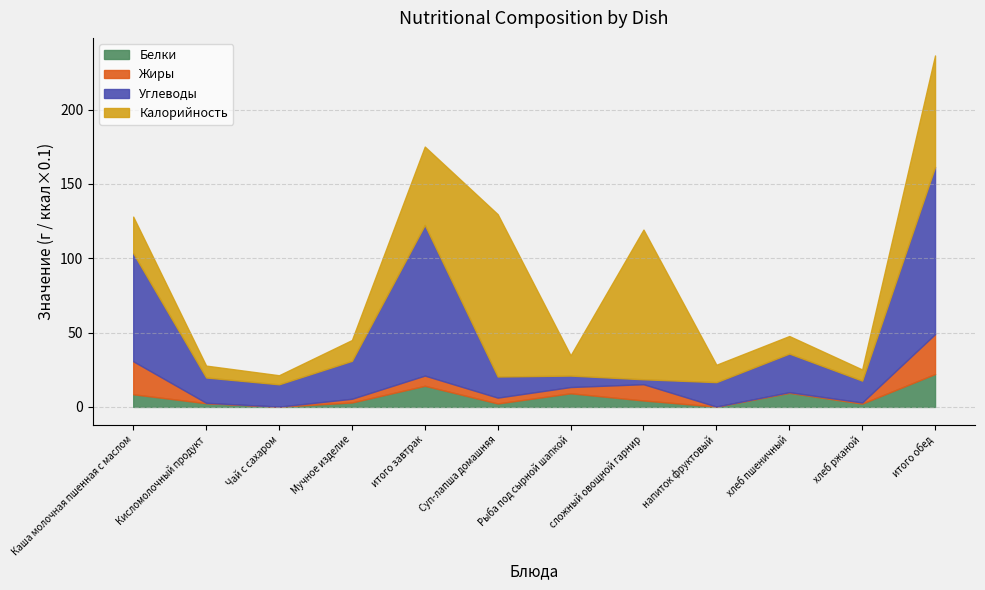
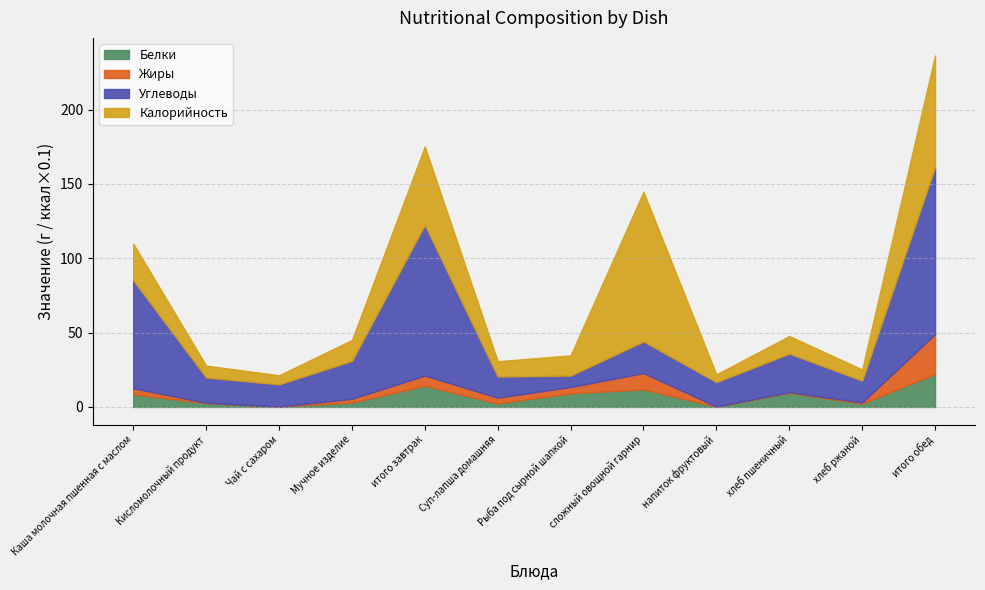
Жиры, Каша молочная пшенная с маслом: 22 -> 4
Калорийность, Суп-лапша домашняя: 109 -> 10
Белки, сложный овощной гарнир: 4 -> 12
Углеводы, сложный овощной гарнир: 3 -> 21
Калорийность, напиток фруктовый: 12 -> 5
